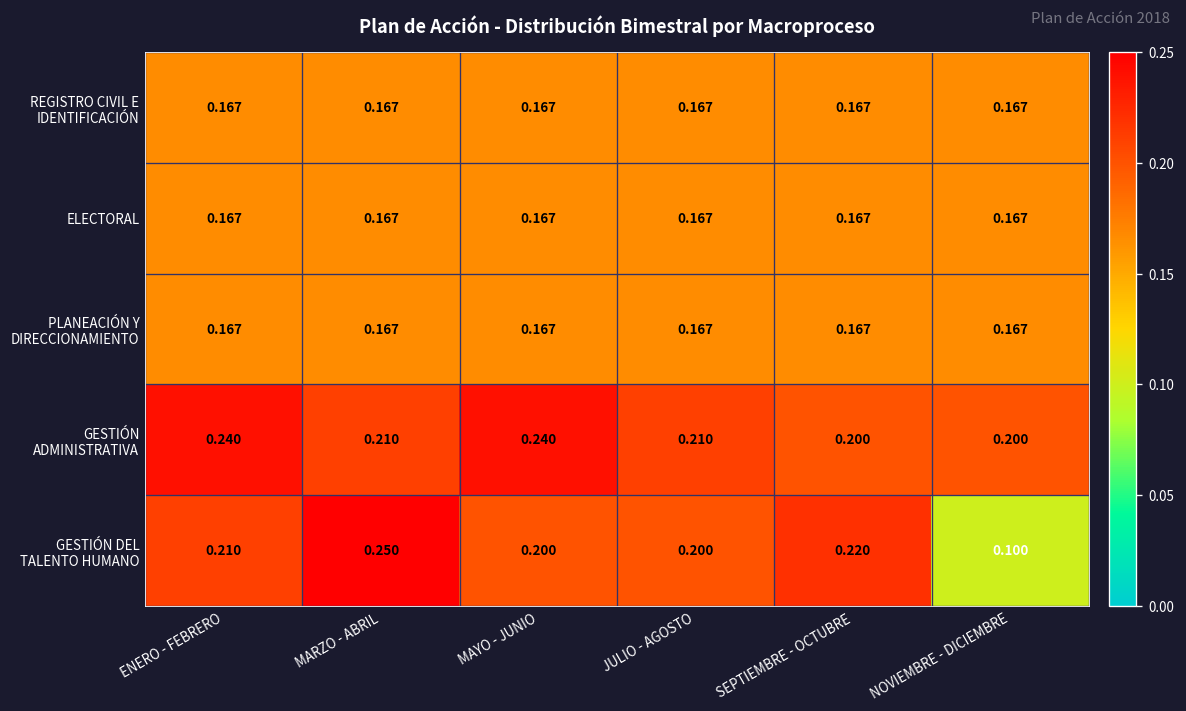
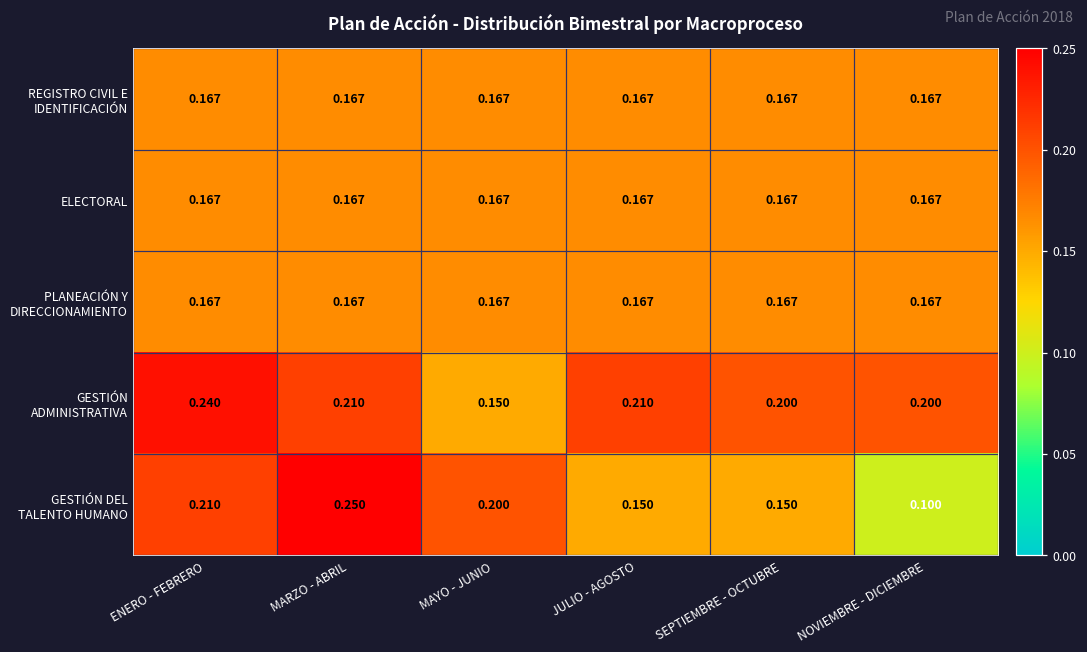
GESTIÓN ADMINISTRATIVA, MAYO - JUNIO: 0.240 -> 0.150
GESTIÓN DEL TALENTO HUMANO, JULIO - AGOSTO: 0.200 -> 0.150
GESTIÓN DEL TALENTO HUMANO, SEPTIEMBRE - OCTUBRE: 0.220 -> 0.150
